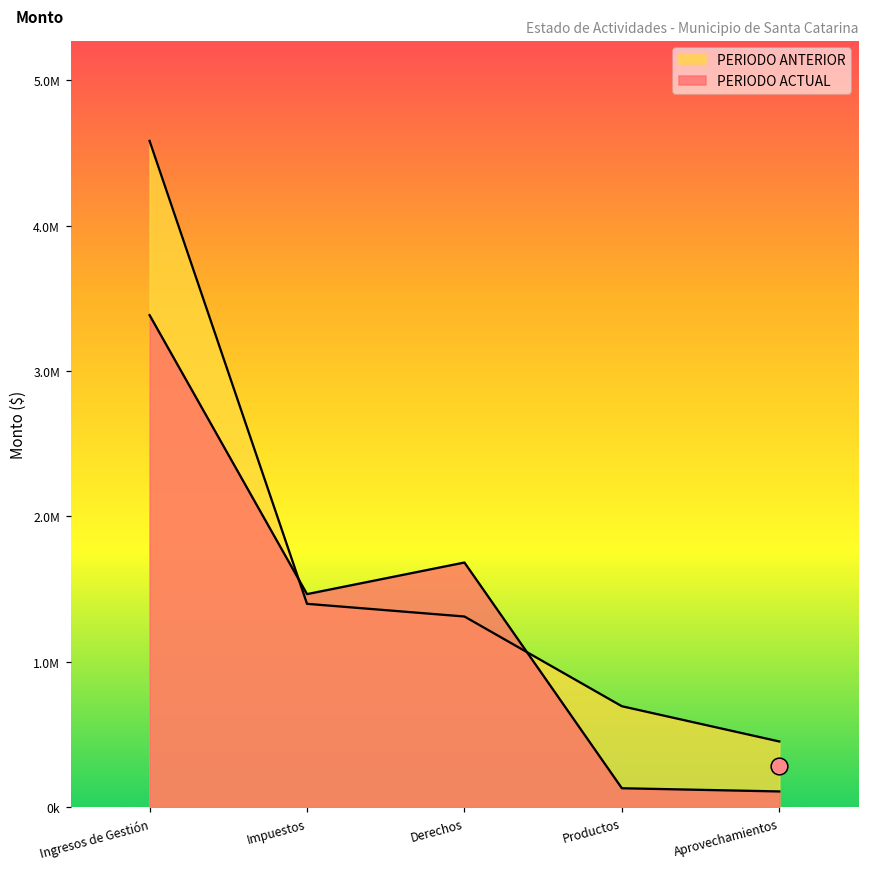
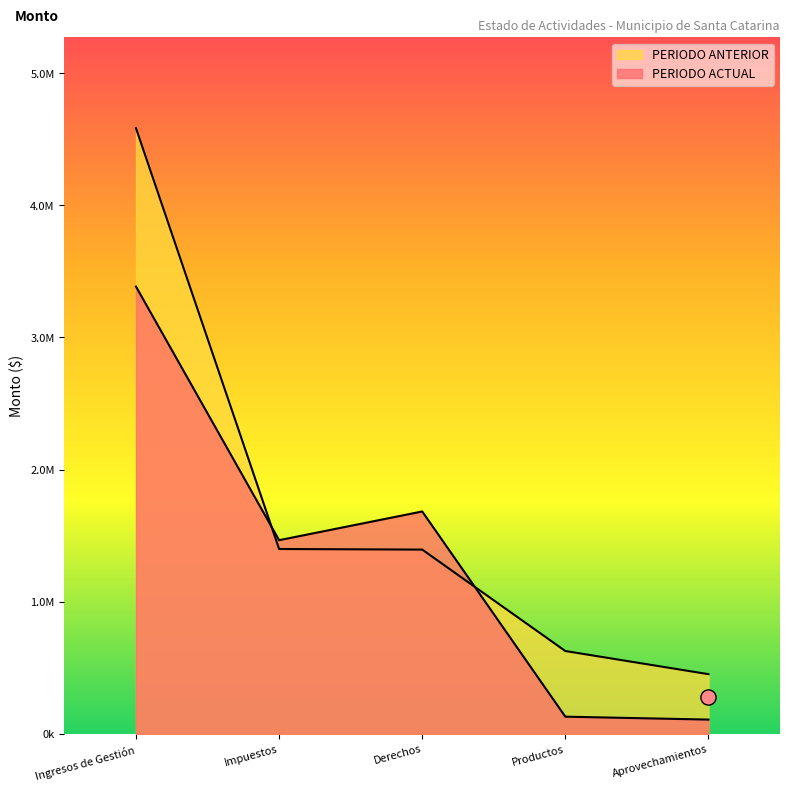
PERIODO ANTERIOR, Derechos: 1310000 -> 1390000
PERIODO ANTERIOR, Productos: 690000 -> 630000
